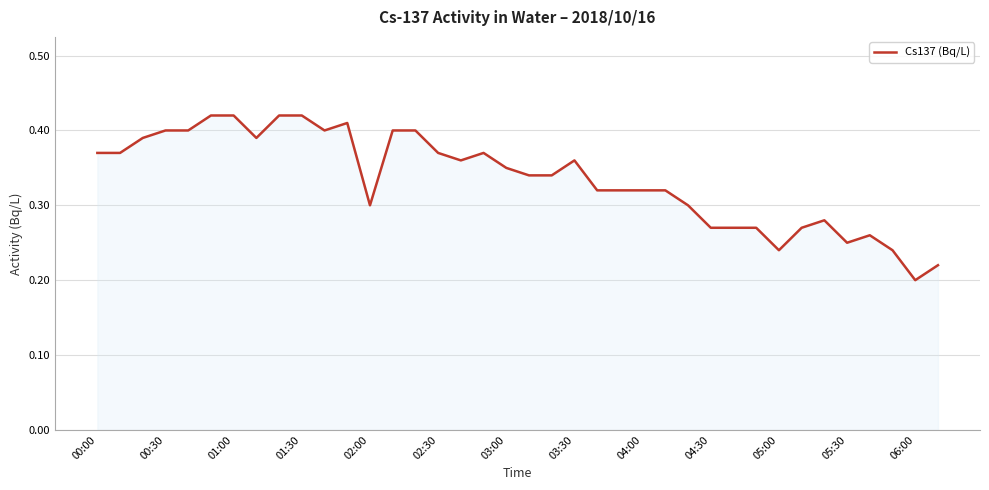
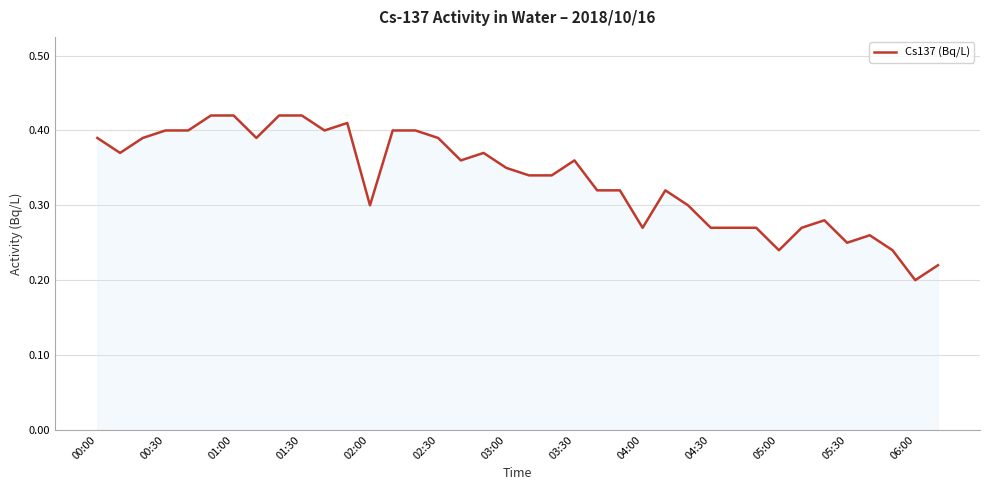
00:00: 0.37 -> 0.39
02:30: 0.37 -> 0.39
04:00: 0.32 -> 0.27
